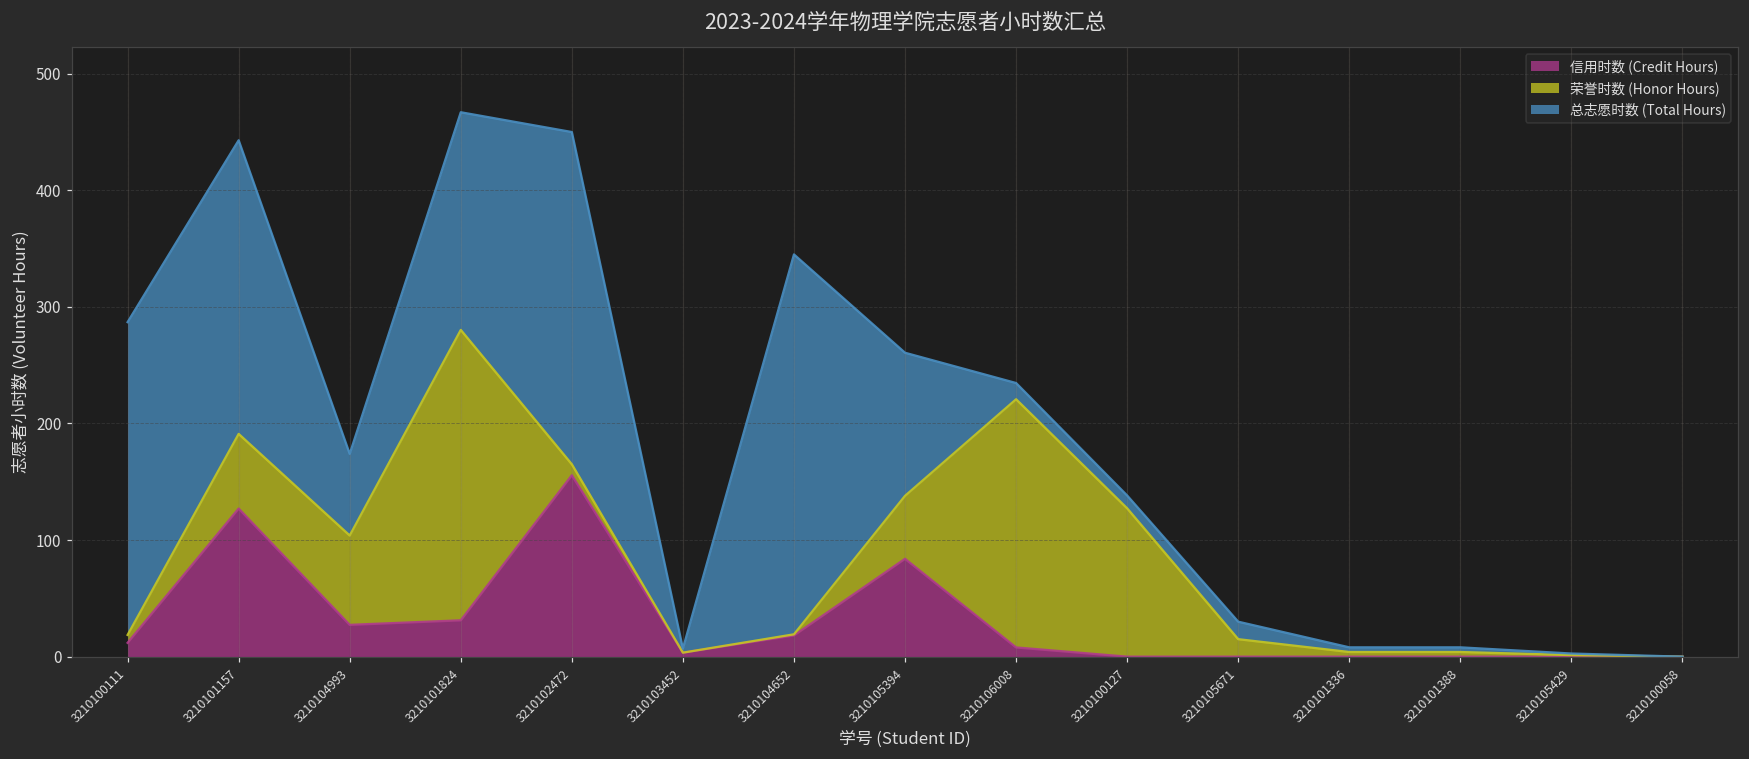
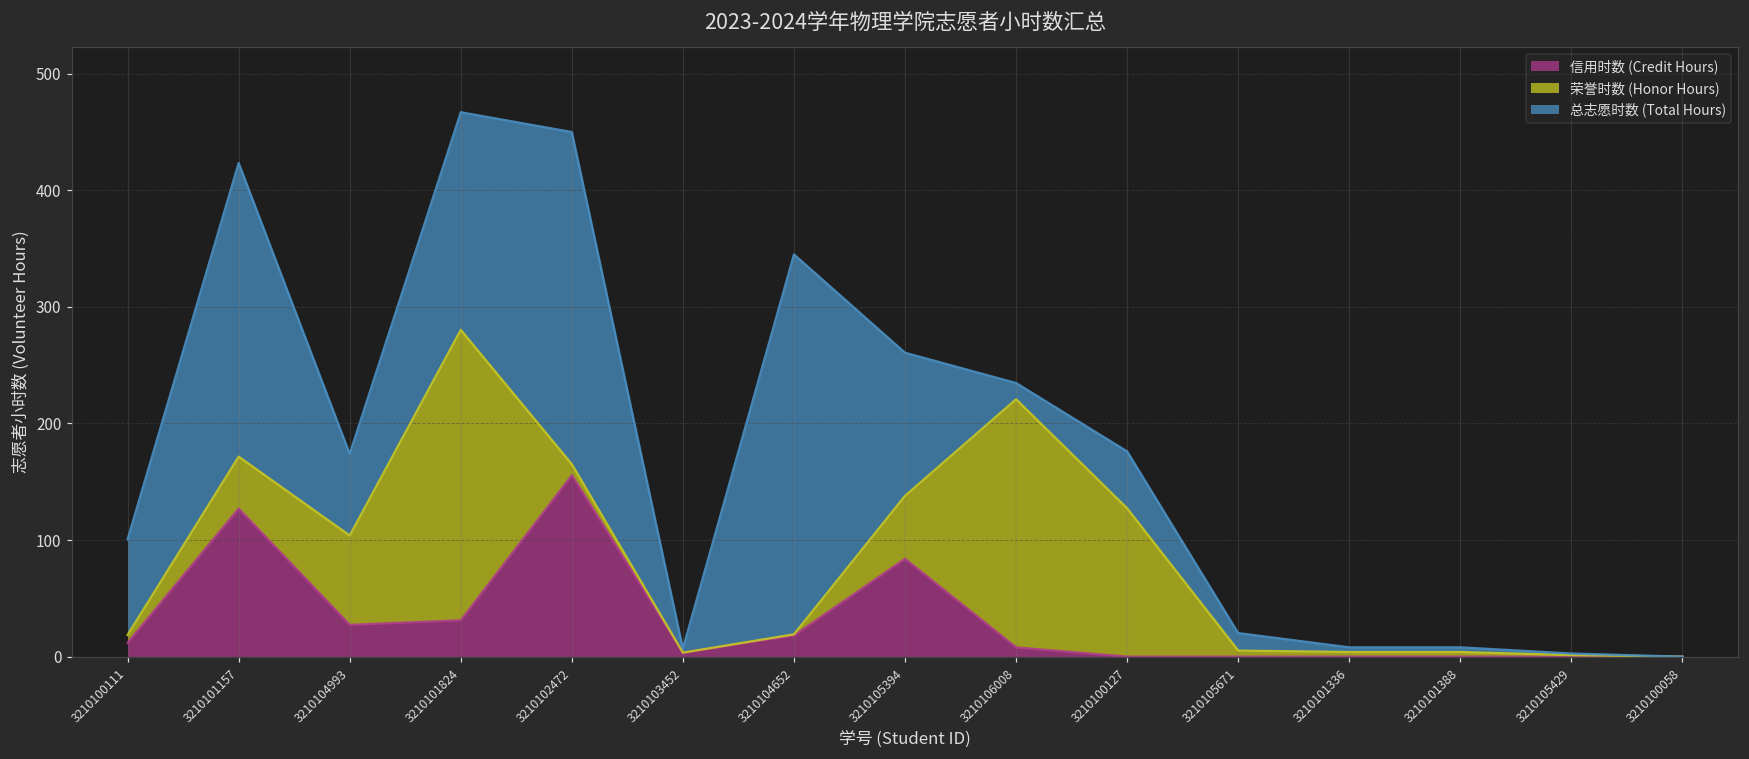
总志愿时数 (Total Hours), 3210100111: 268 -> 82
荣誉时数 (Honor Hours), 3210101157: 64 -> 45
总志愿时数 (Total Hours), 3210100127: 11 -> 49
荣誉时数 (Honor Hours), 3210105671: 15 -> 5
